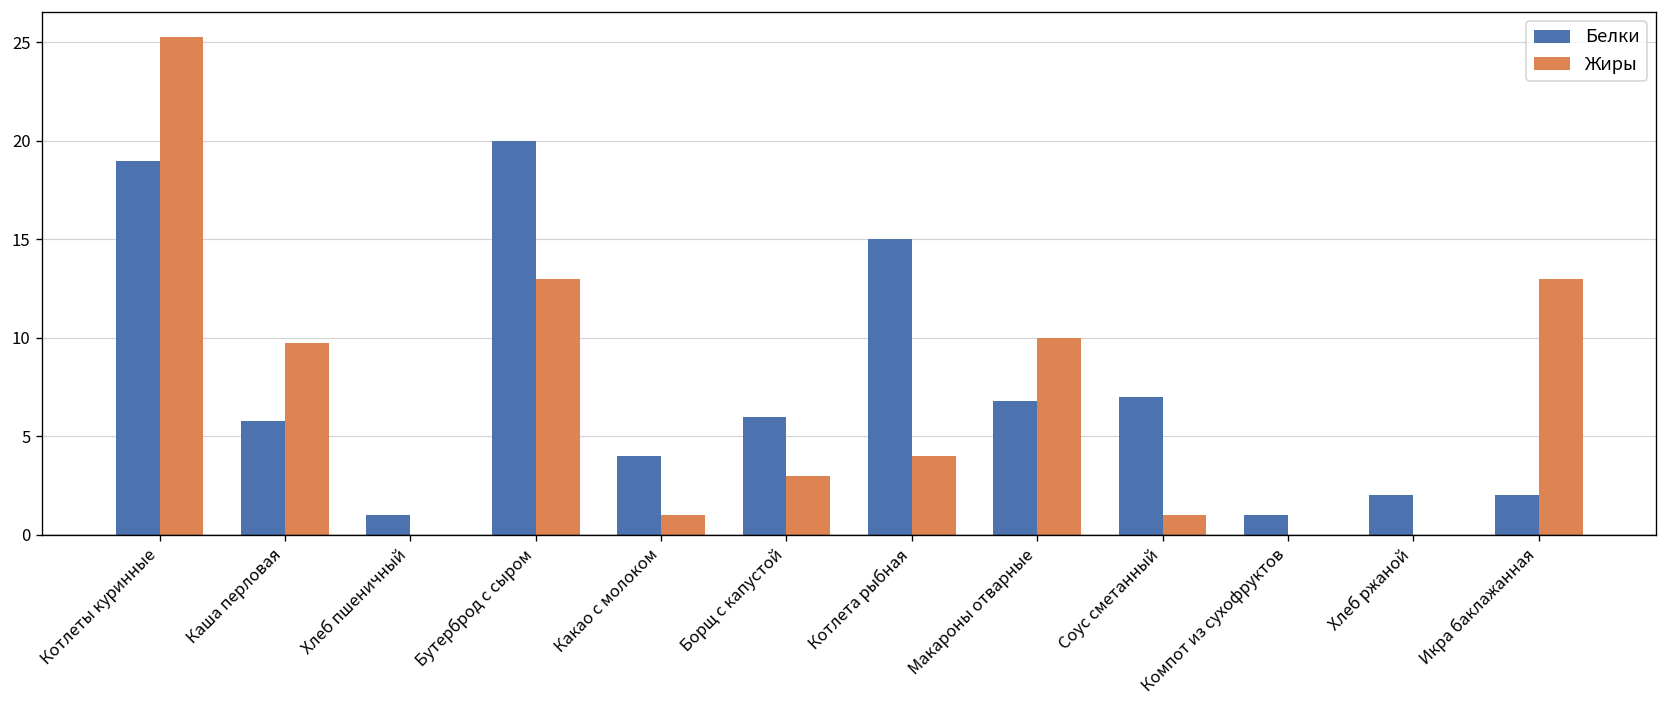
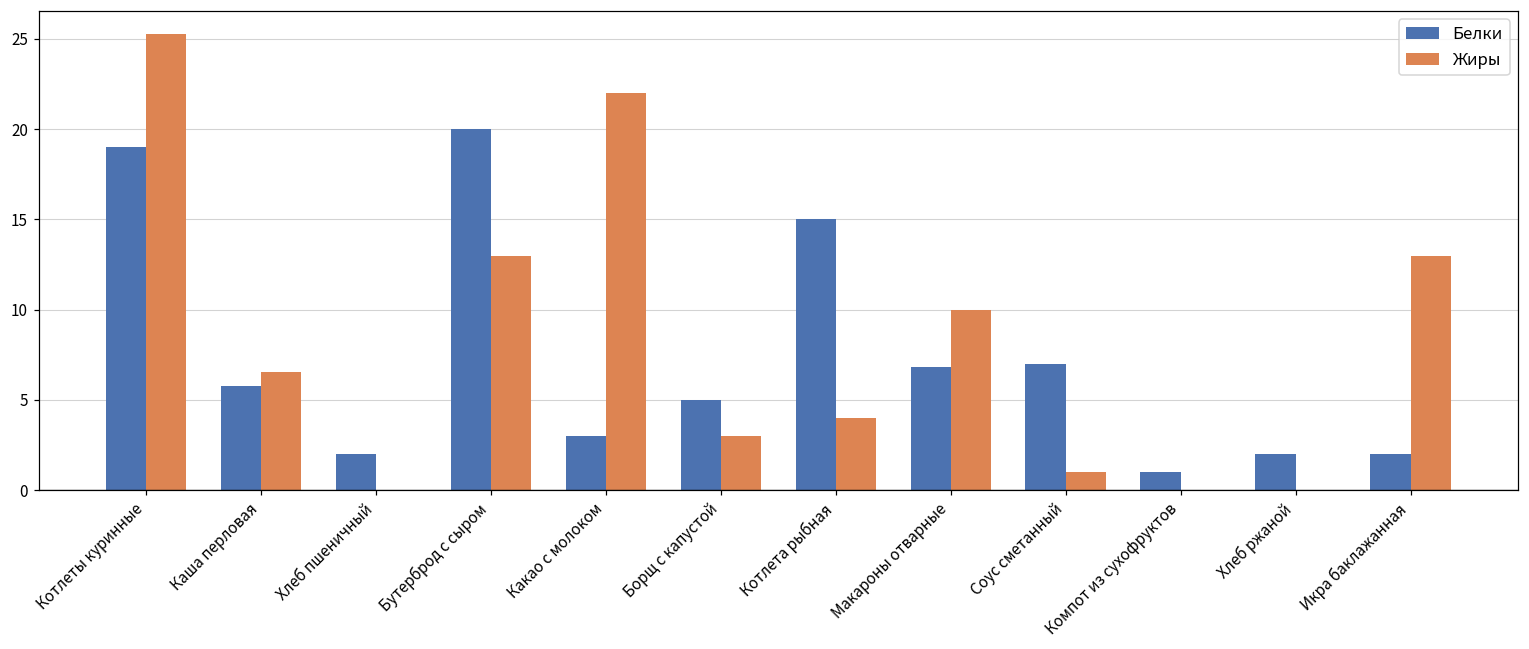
Жиры, Каша перловая: 9.7 -> 6.5
Белки, Хлеб пшеничный: 1 -> 2
Белки, Какао с молоком: 4 -> 3
Жиры, Какао с молоком: 1 -> 22
Белки, Борщ с капустой: 6 -> 5
